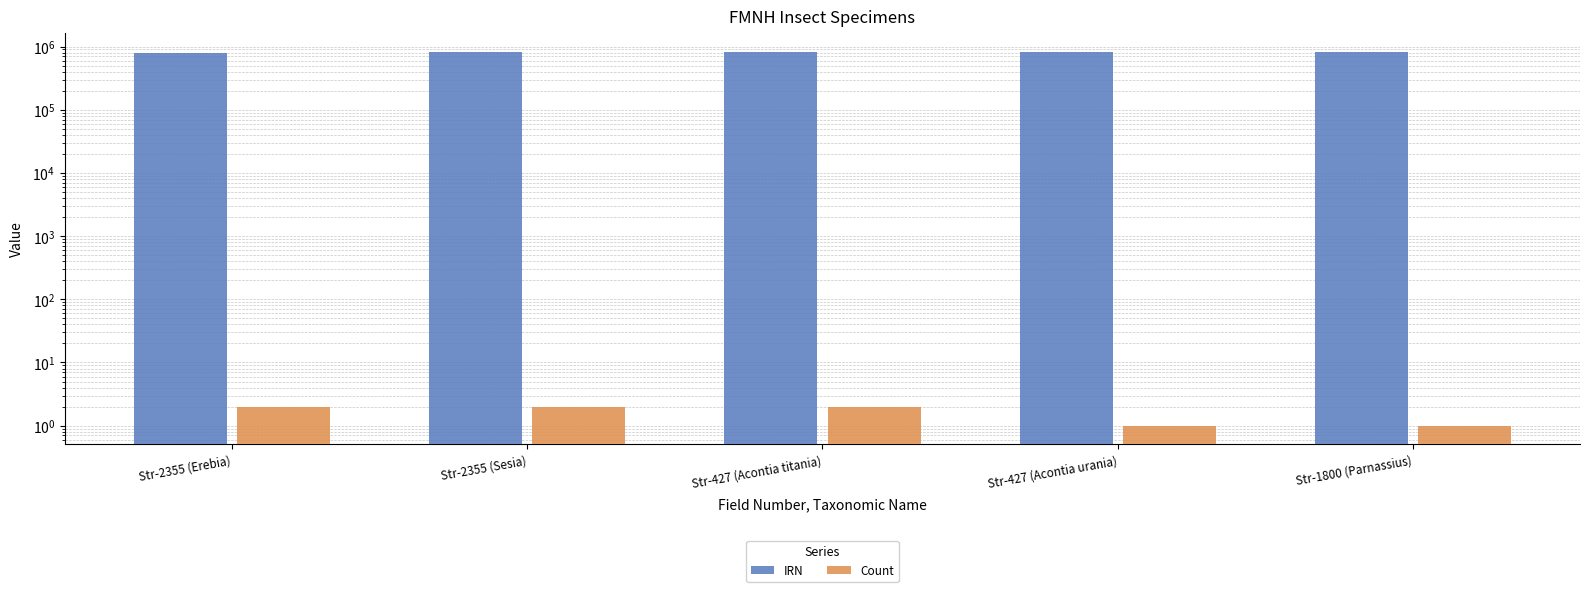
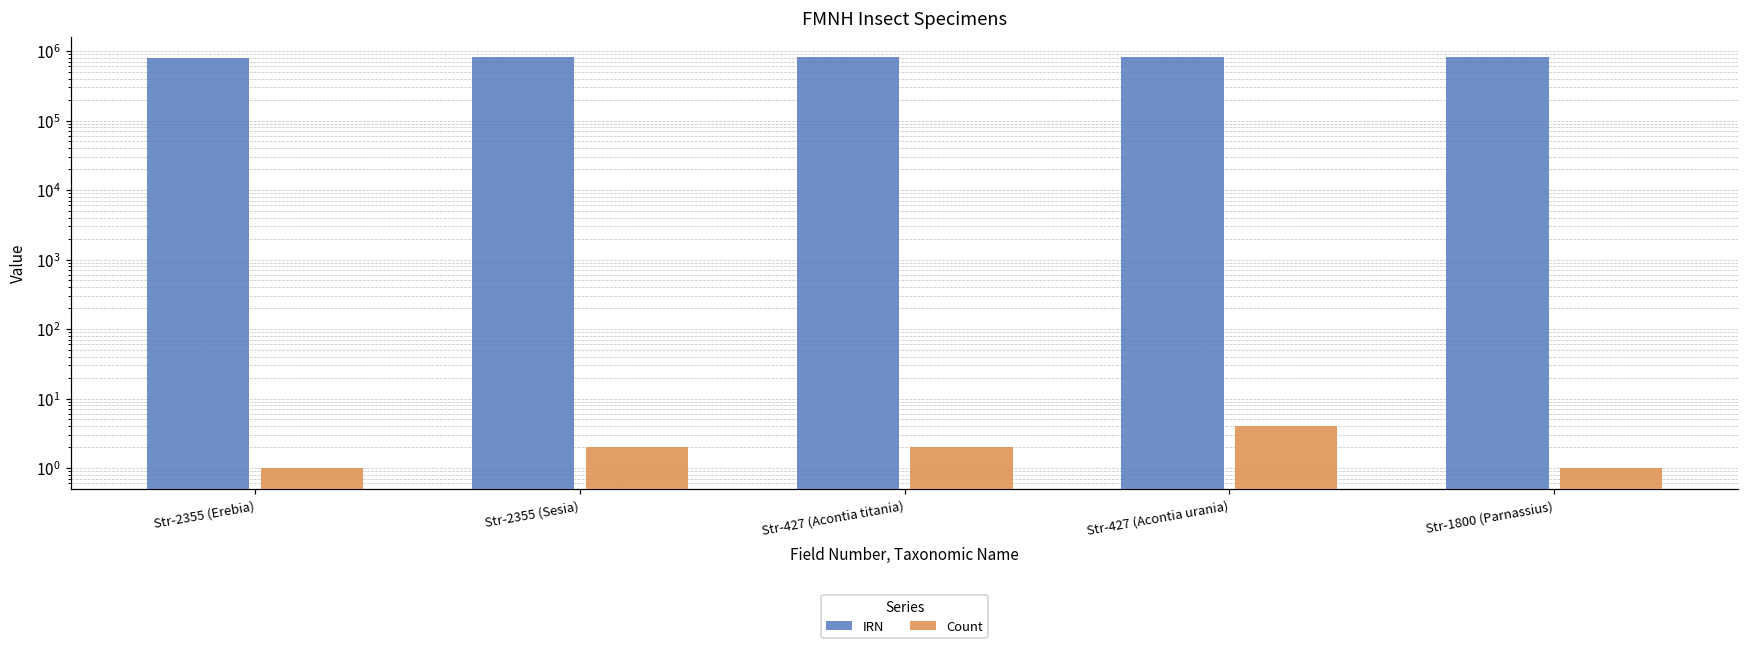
Count, Str-2355 (Erebia): 2 -> 1
Count, Str-427 (Acontia urania): 1 -> 4
